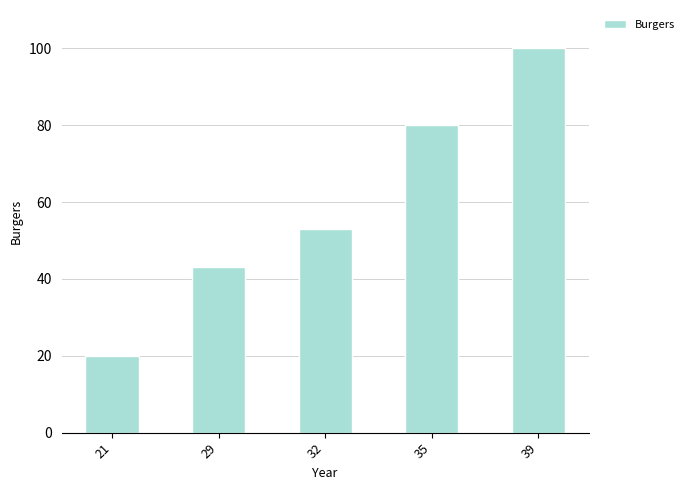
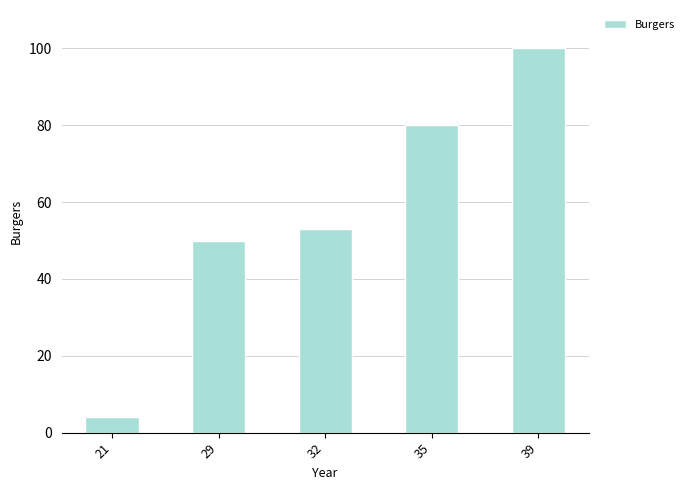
21: 20 -> 4
29: 43 -> 50
